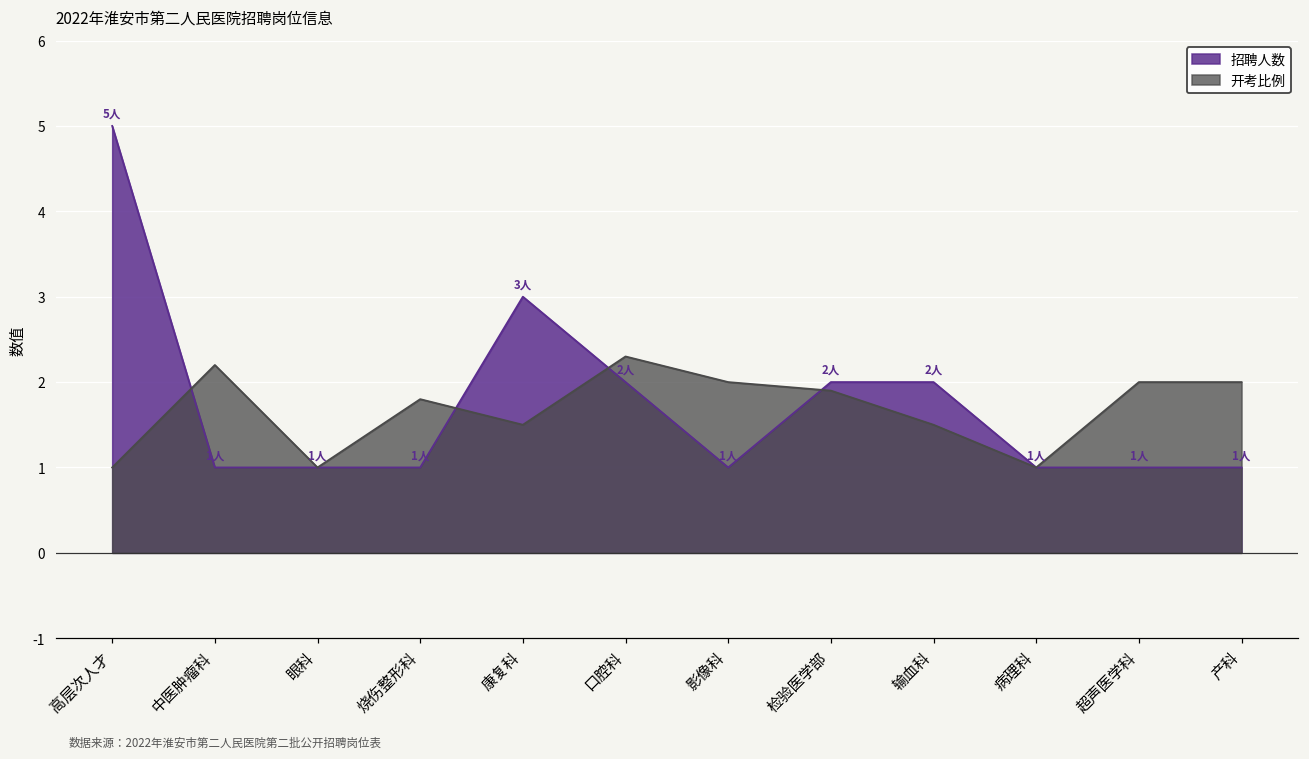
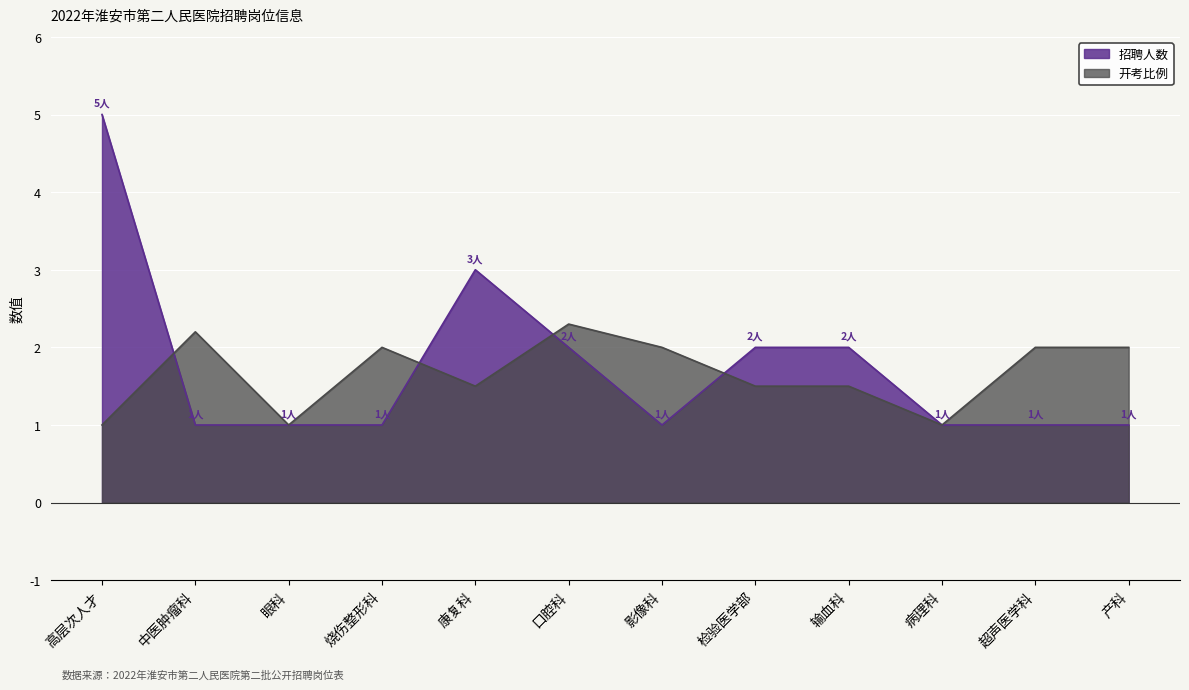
开考比例, 烧伤整形科: 1.8 -> 2.0
开考比例, 检验医学部: 1.9 -> 1.5
